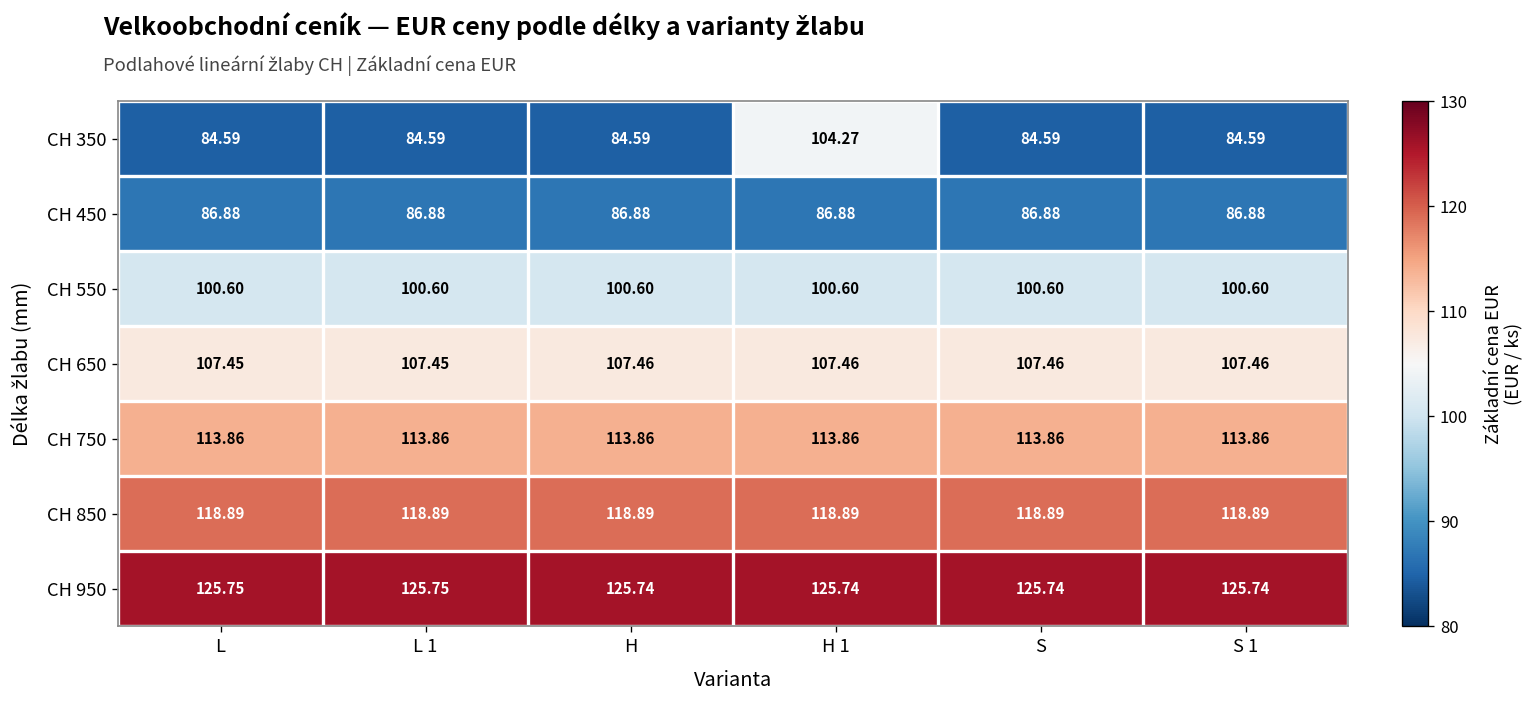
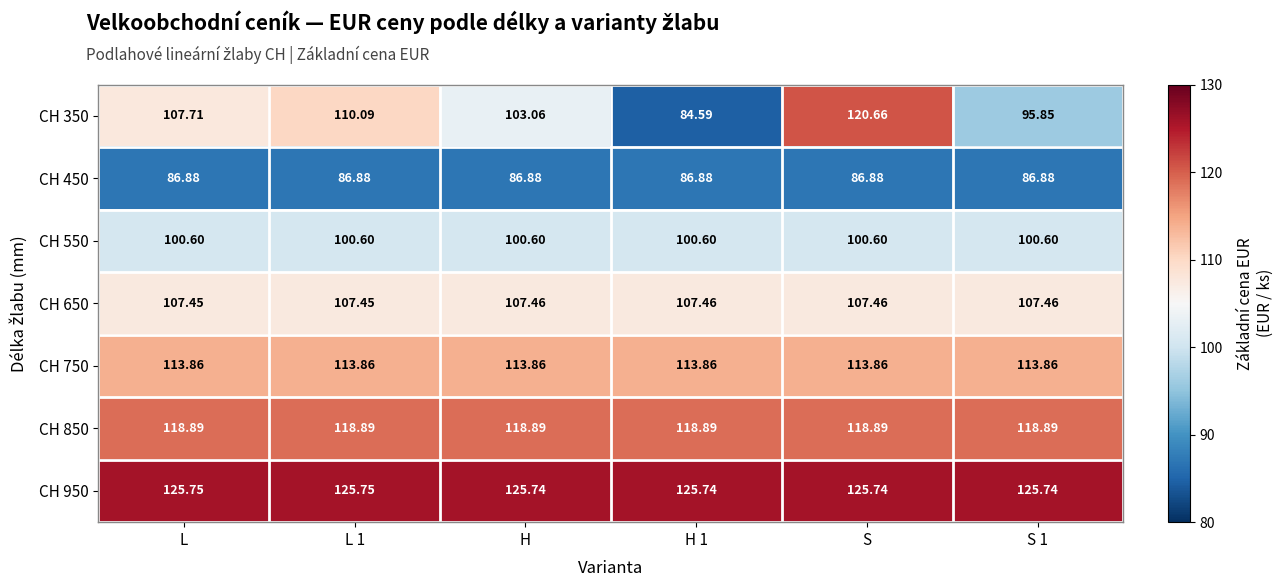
CH 350, L: 84.59 -> 107.71
CH 350, L 1: 84.59 -> 110.09
CH 350, H: 84.59 -> 103.06
CH 350, H 1: 104.27 -> 84.59
CH 350, S: 84.59 -> 120.66
CH 350, S 1: 84.59 -> 95.85
